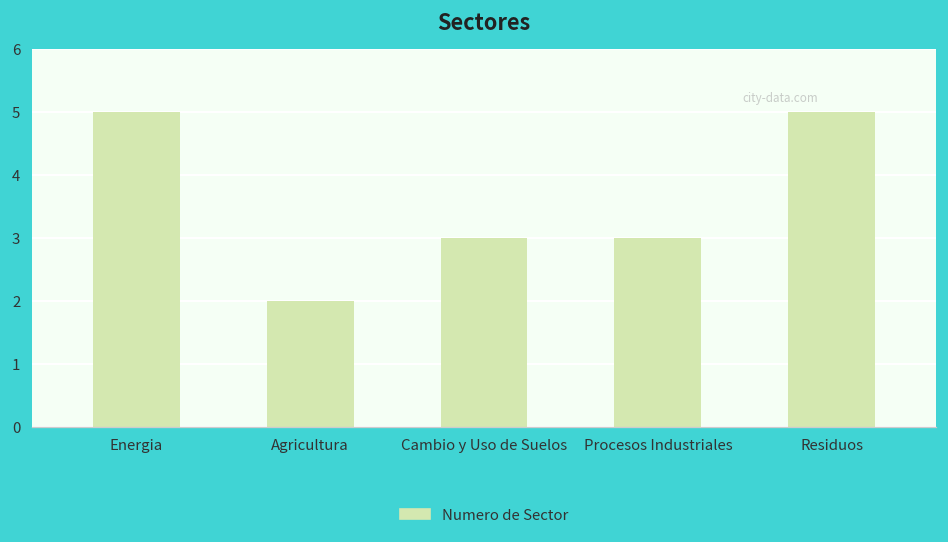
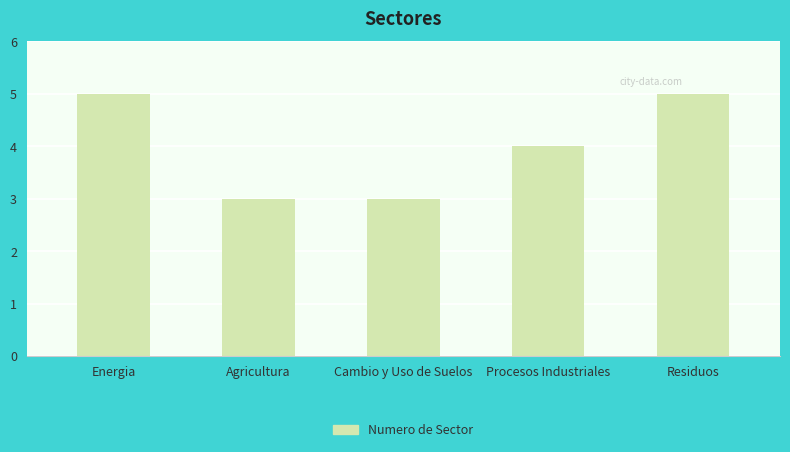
Agricultura: 2 -> 3
Procesos Industriales: 3 -> 4
